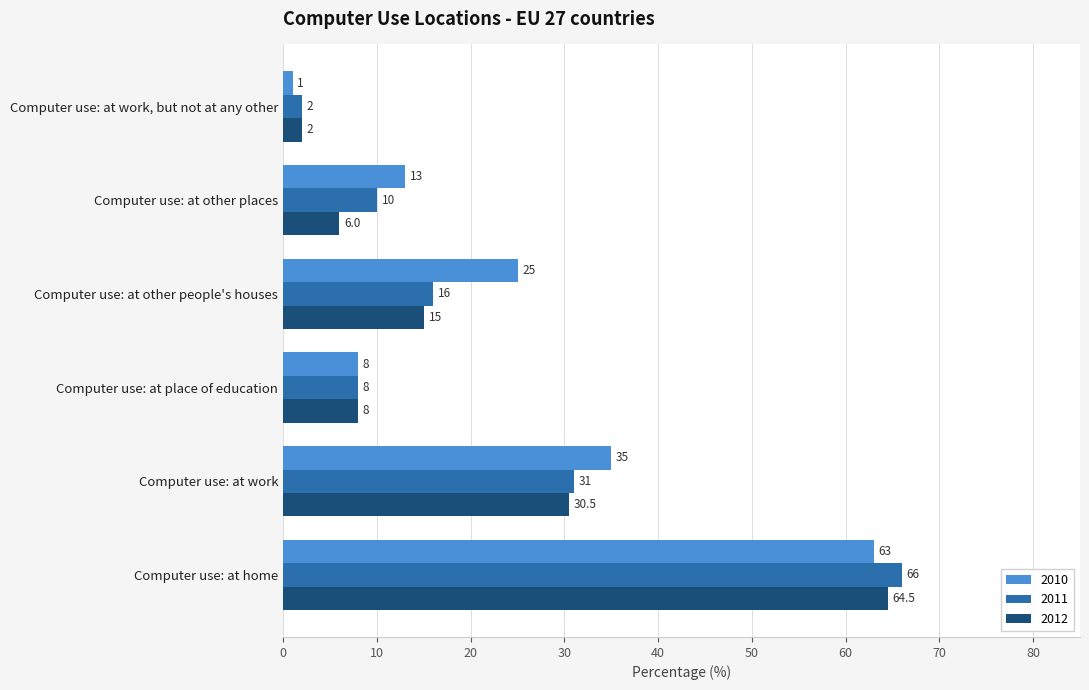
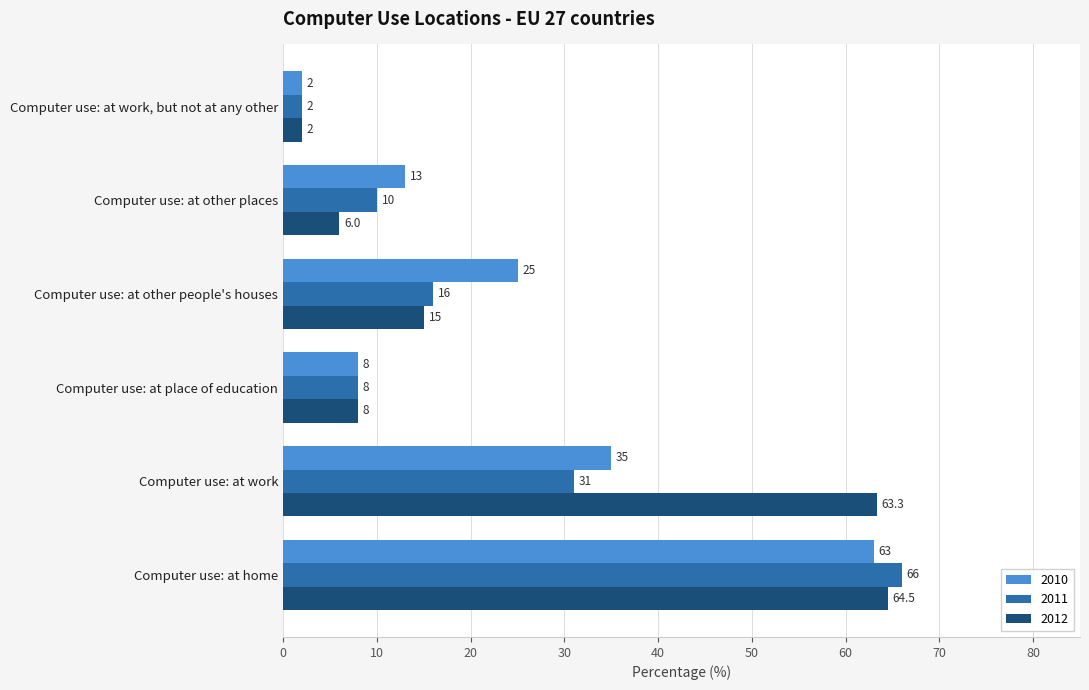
2010, Computer use: at work, but not at any other: 1 -> 2
2012, Computer use: at work: 30.5 -> 63.3
